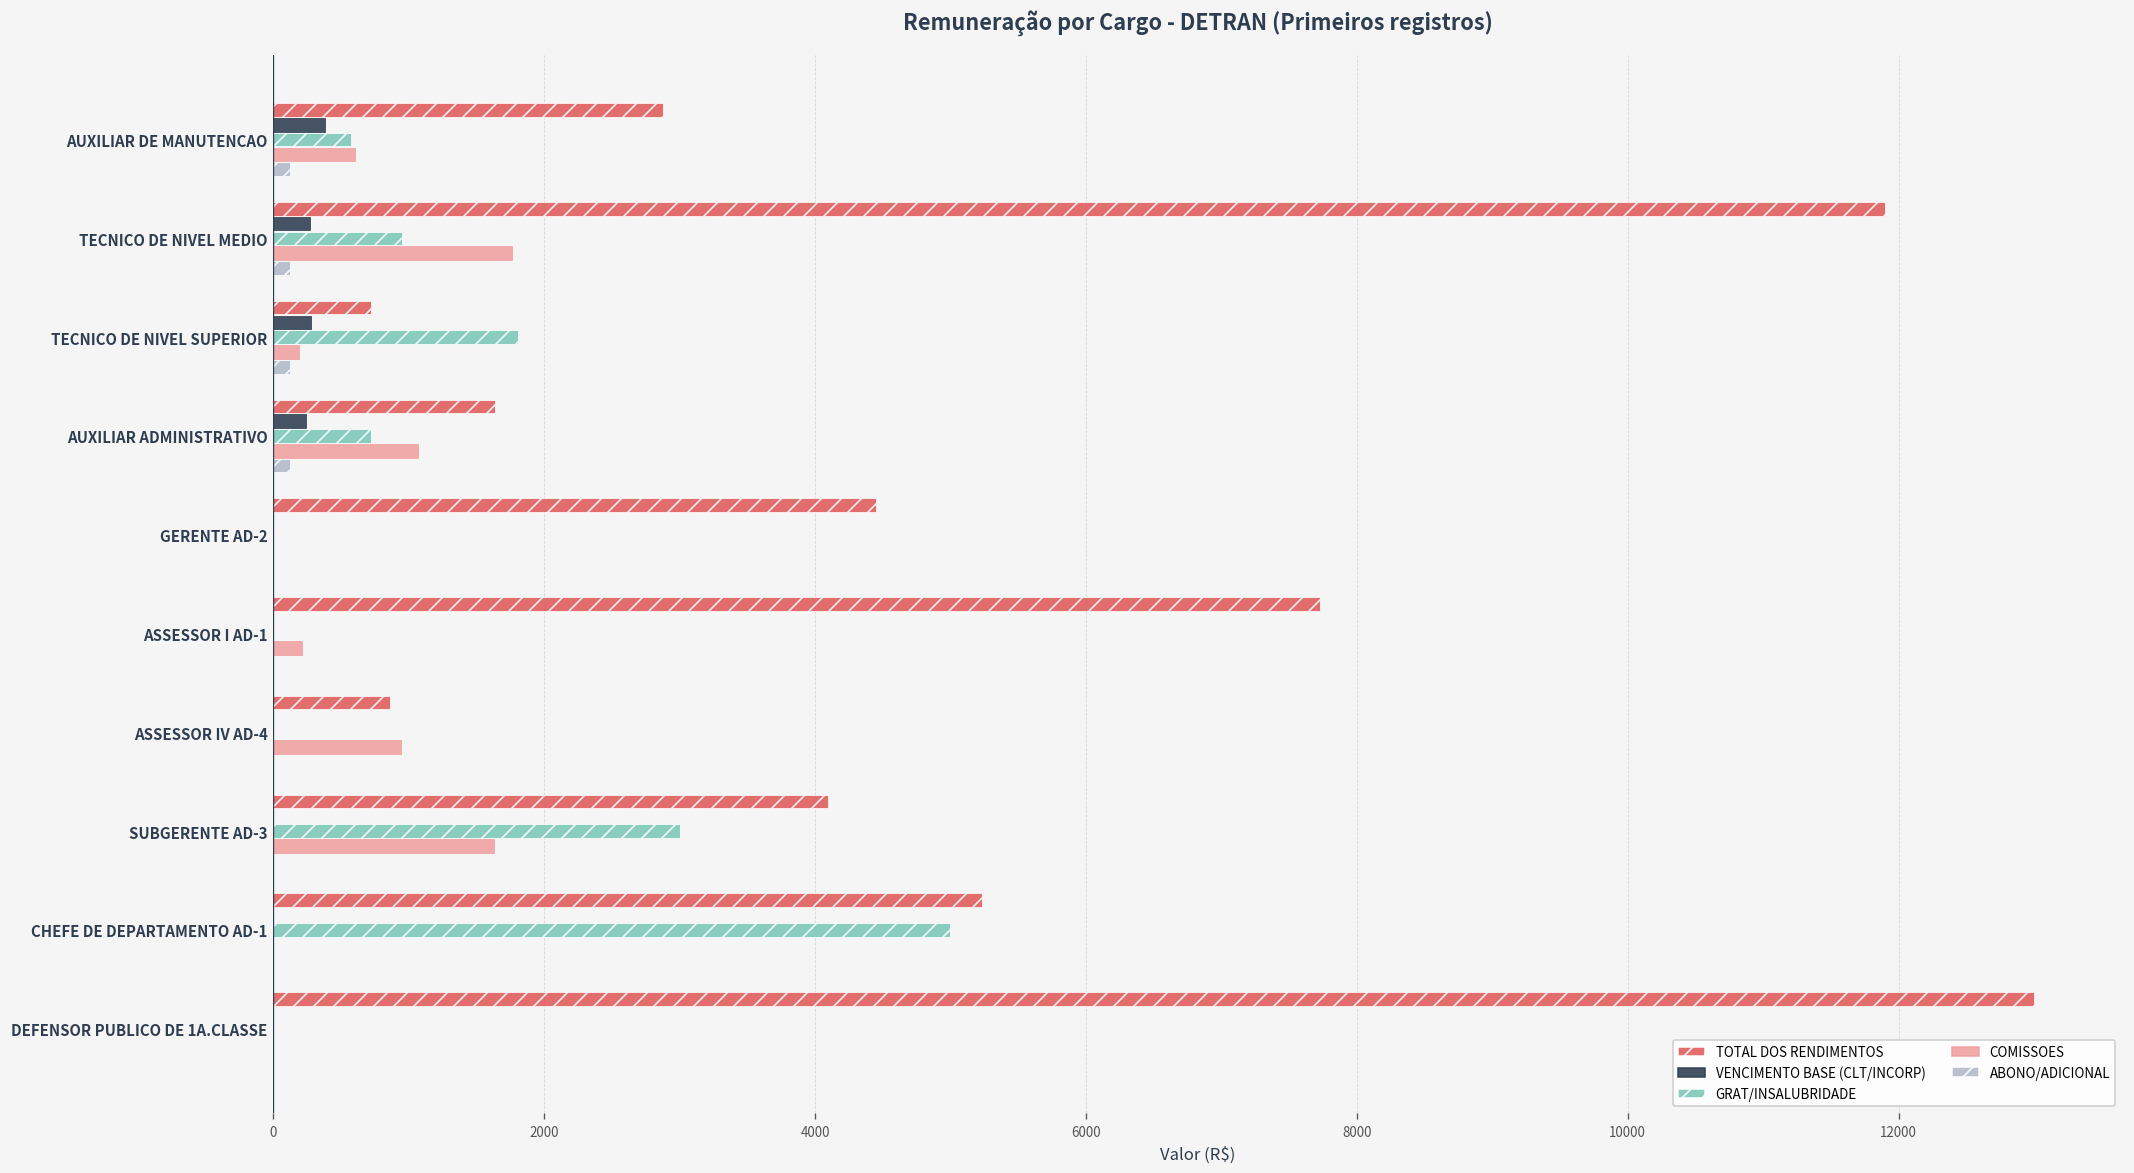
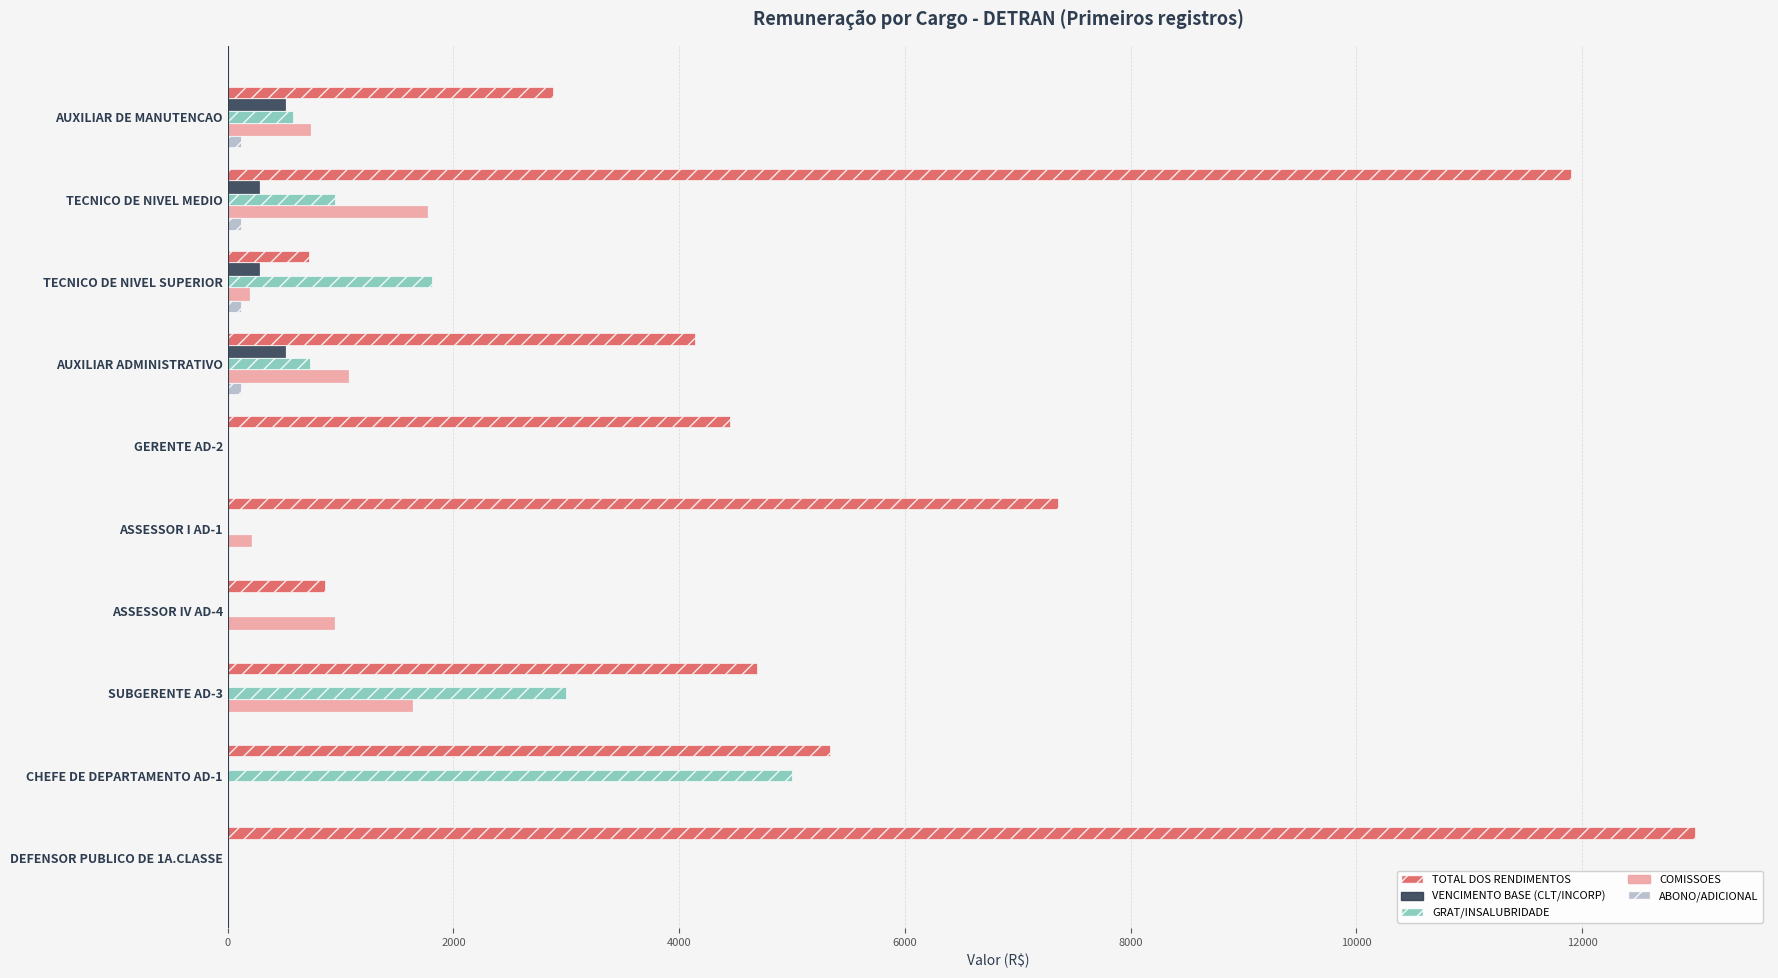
VENCIMENTO BASE (CLT/INCORP), AUXILIAR DE MANUTENCAO: 380 -> 510
COMISSOES, AUXILIAR DE MANUTENCAO: 600 -> 720
TOTAL DOS RENDIMENTOS, AUXILIAR ADMINISTRATIVO: 1640 -> 4140
VENCIMENTO BASE (CLT/INCORP), AUXILIAR ADMINISTRATIVO: 240 -> 510
TOTAL DOS RENDIMENTOS, ASSESSOR I AD-1: 7730 -> 7350
TOTAL DOS RENDIMENTOS, SUBGERENTE AD-3: 4090 -> 4690
TOTAL DOS RENDIMENTOS, CHEFE DE DEPARTAMENTO AD-1: 5230 -> 5330
